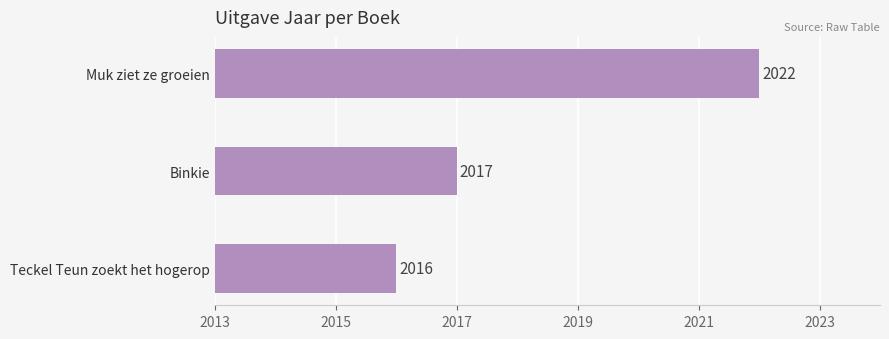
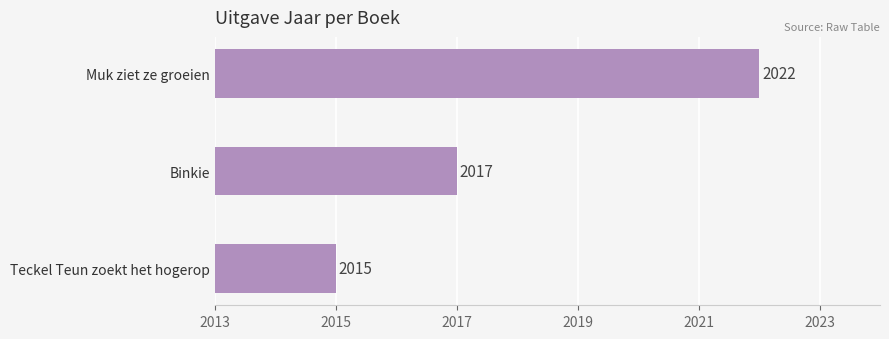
Teckel Teun zoekt het hogerop: 2016 -> 2015
